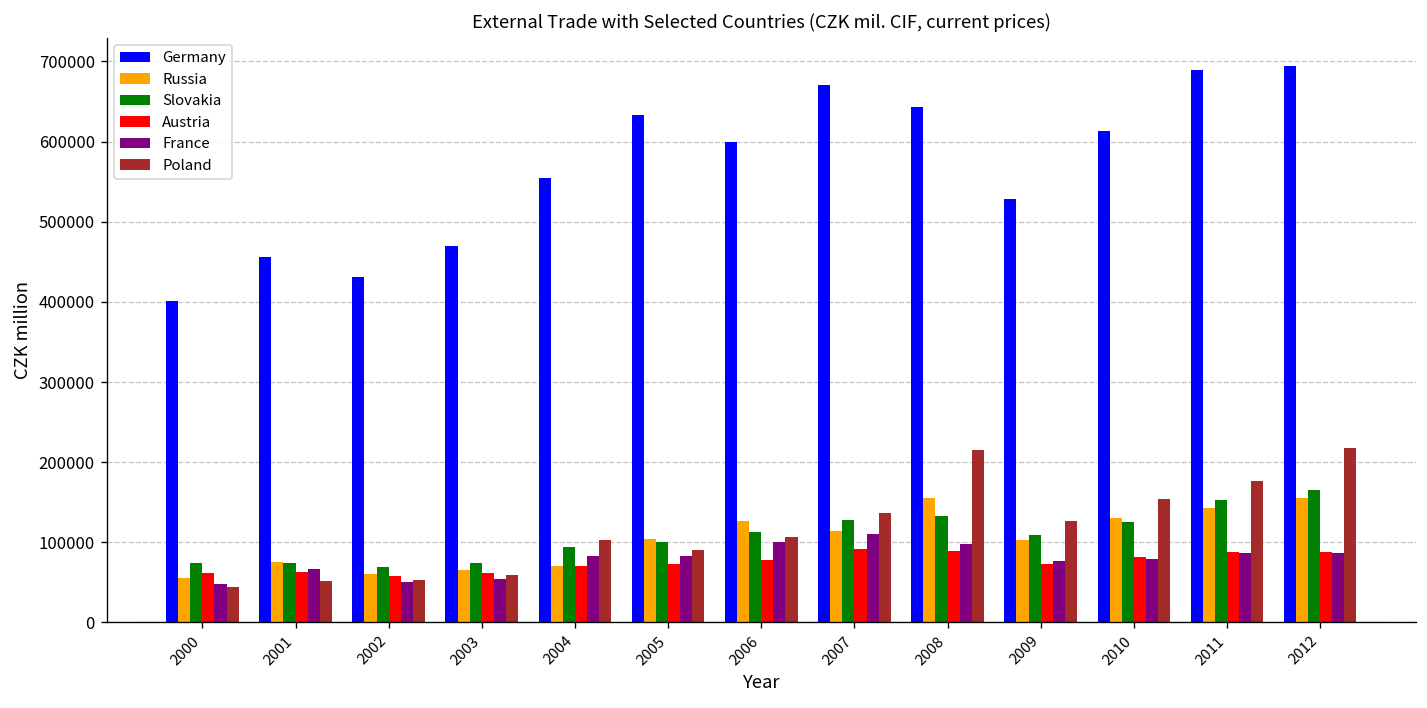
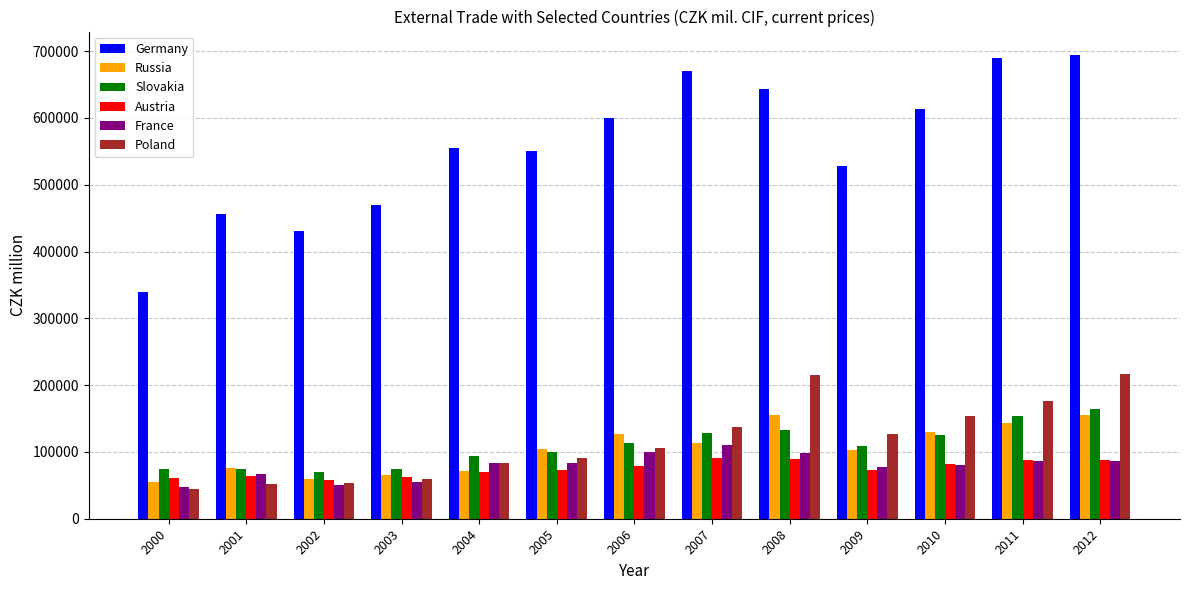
Germany, 2000: 400000 -> 340000
Poland, 2004: 100000 -> 80000
Germany, 2005: 630000 -> 550000
